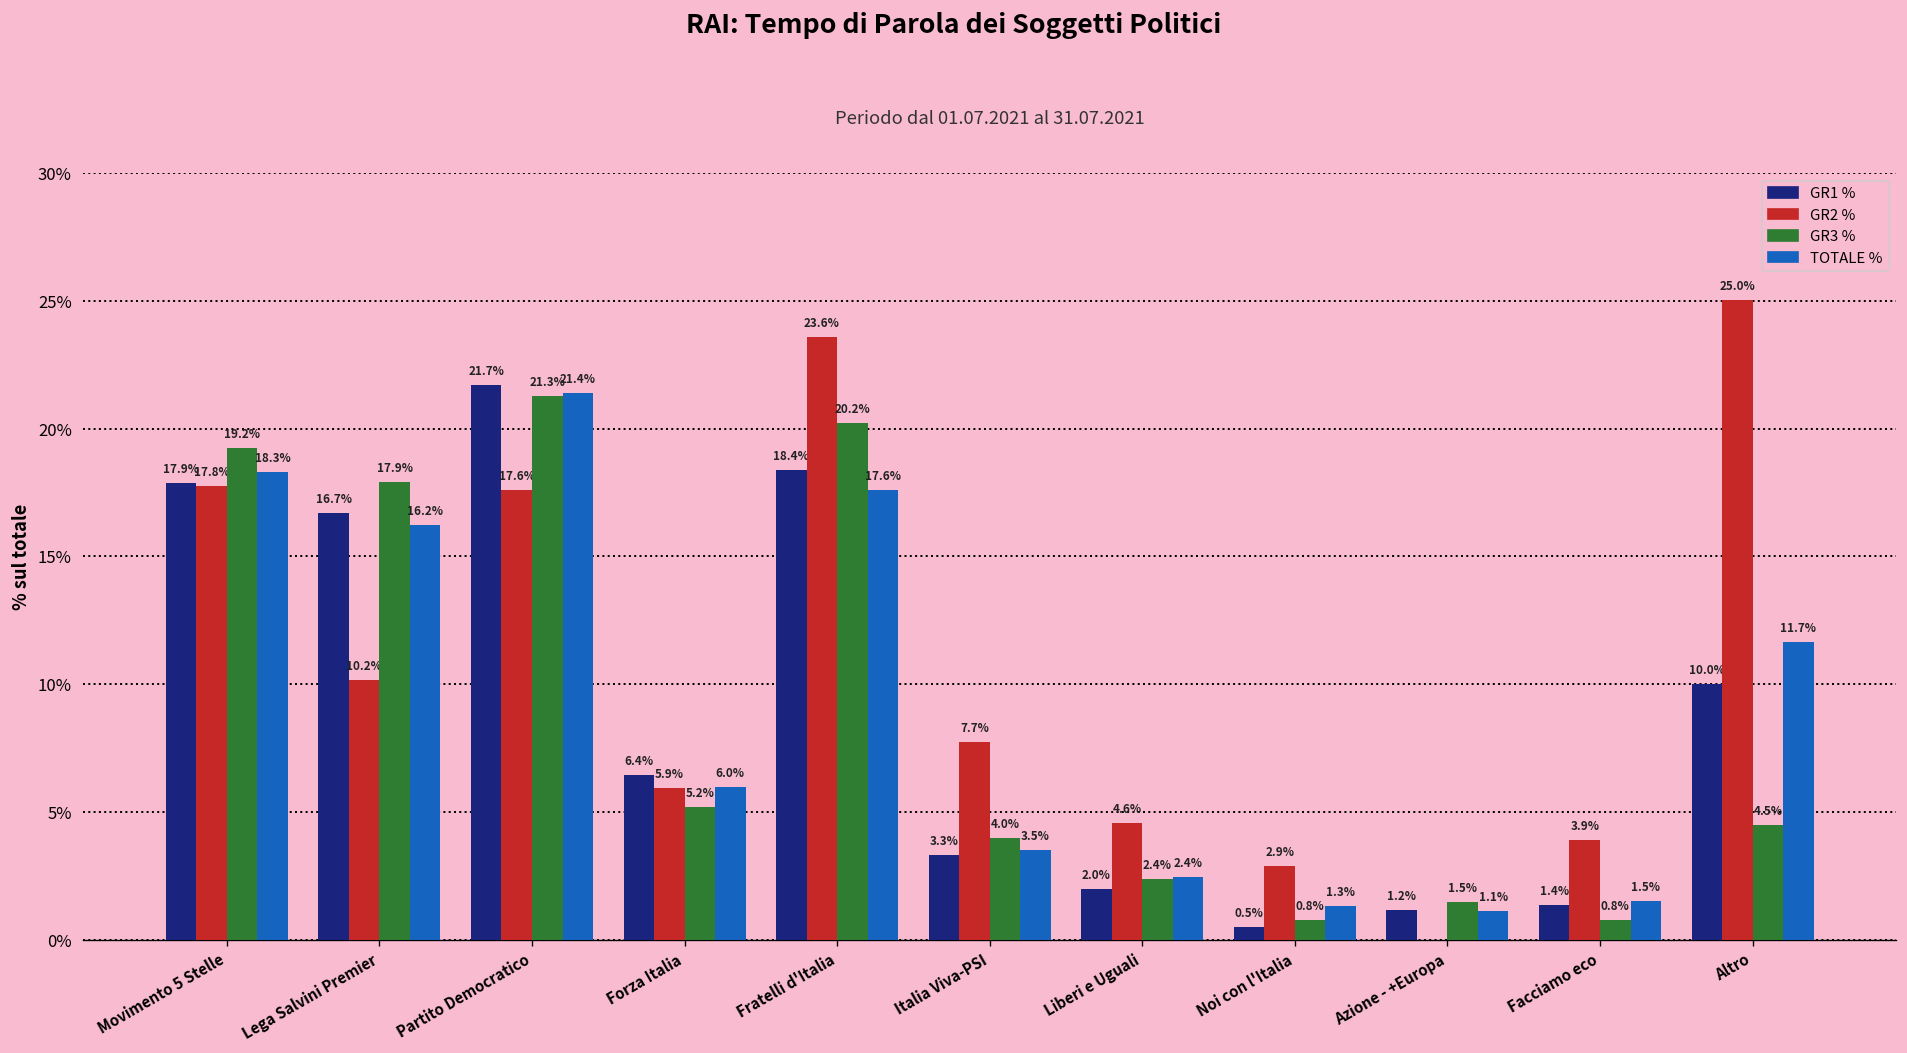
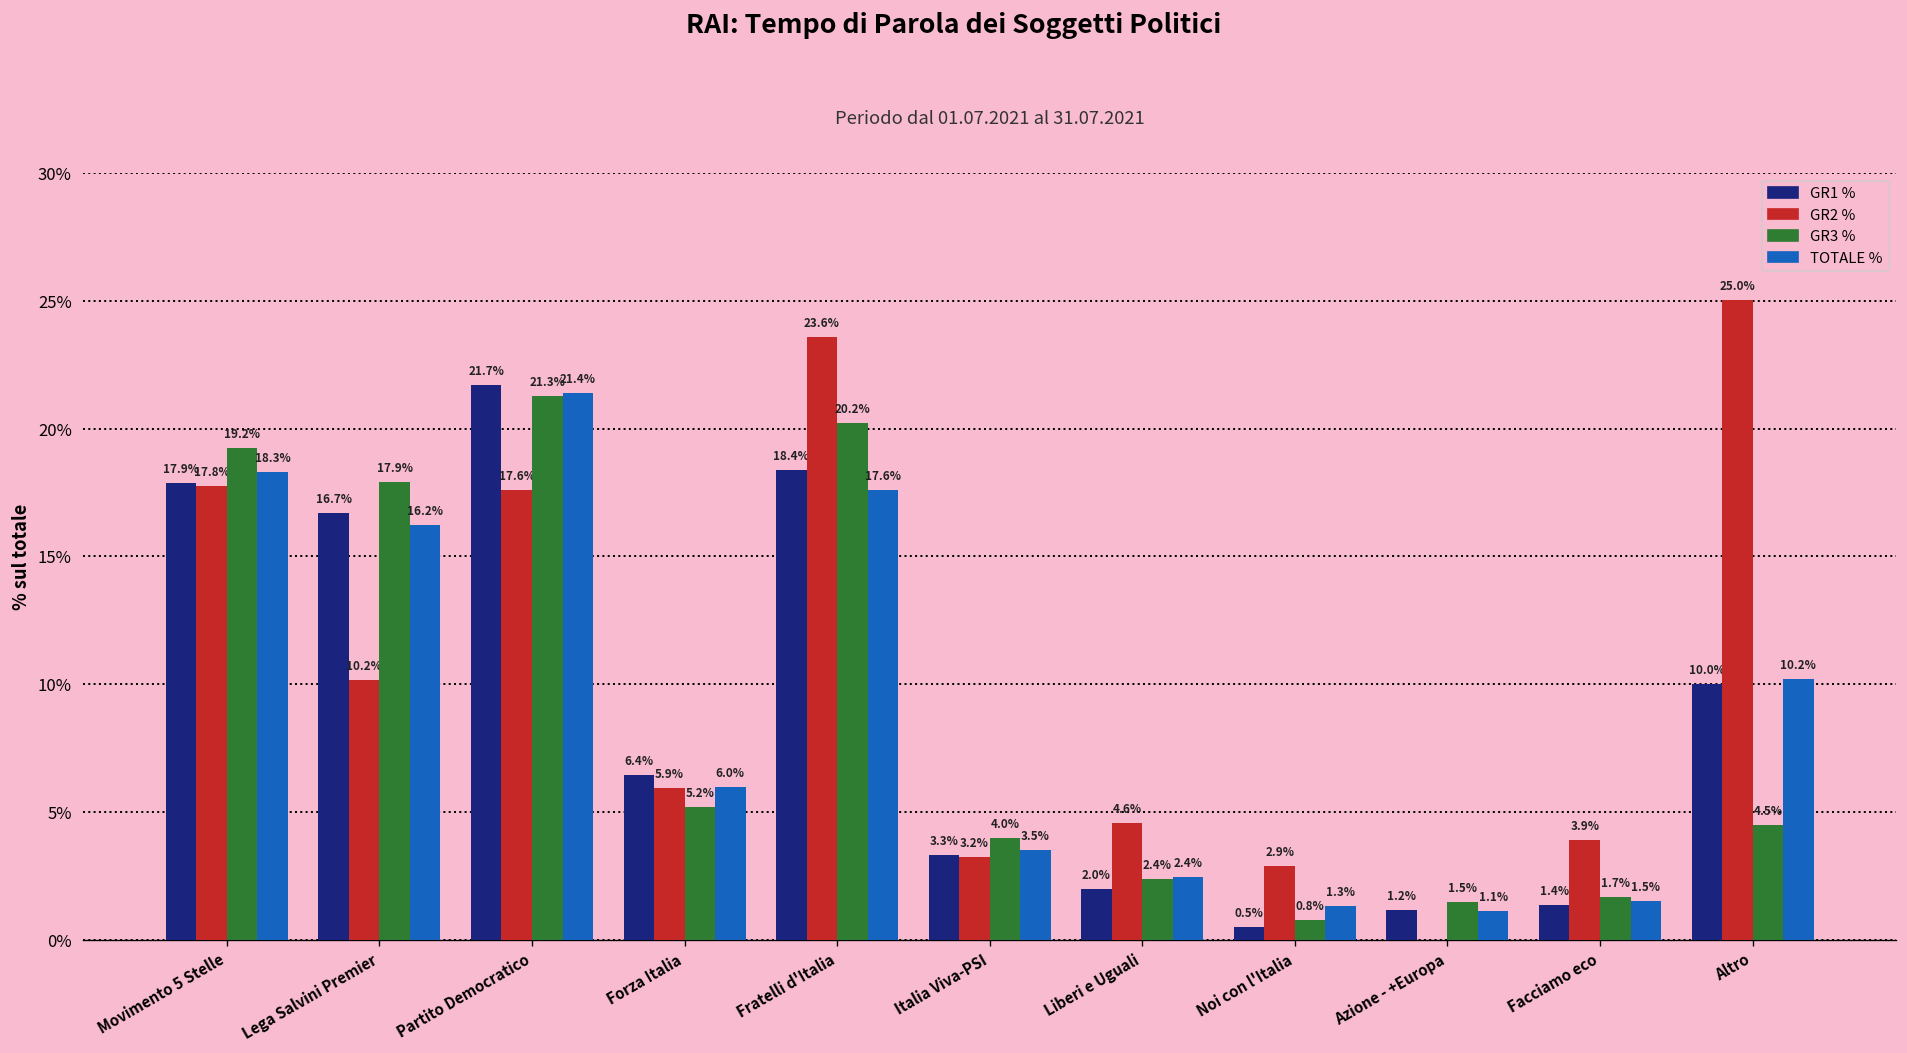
GR2 %, Italia Viva-PSI: 7.7% -> 3.2%
GR3 %, Facciamo eco: 0.8% -> 1.7%
TOTALE %, Altro: 11.7% -> 10.2%
